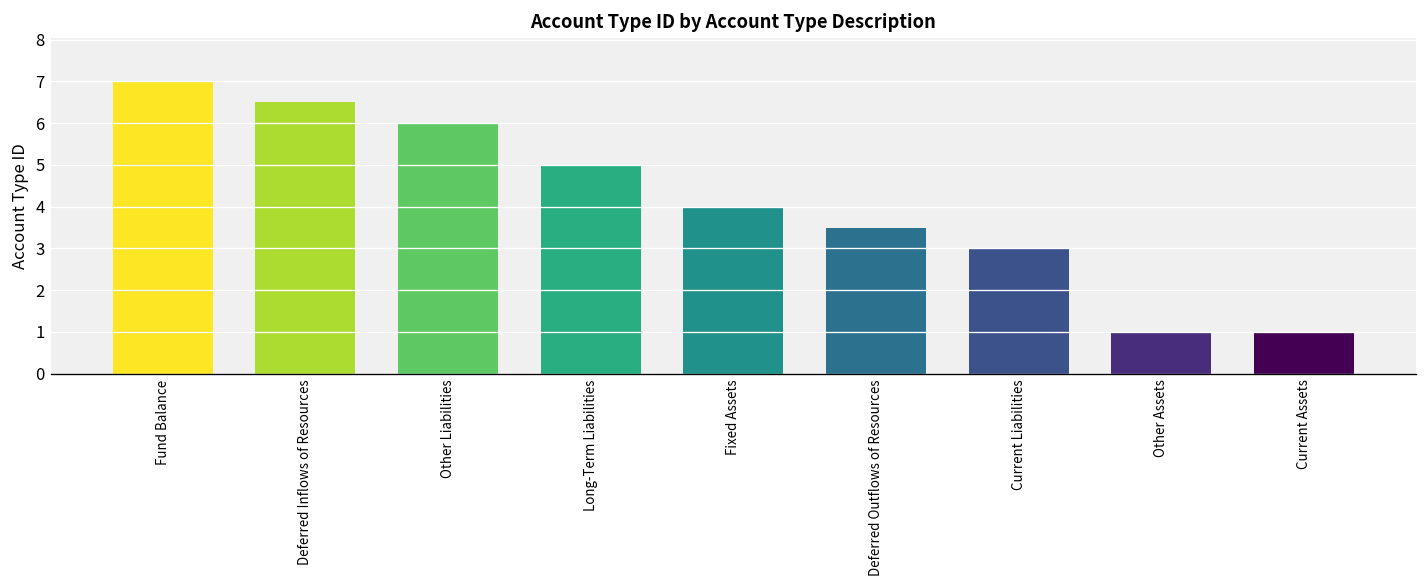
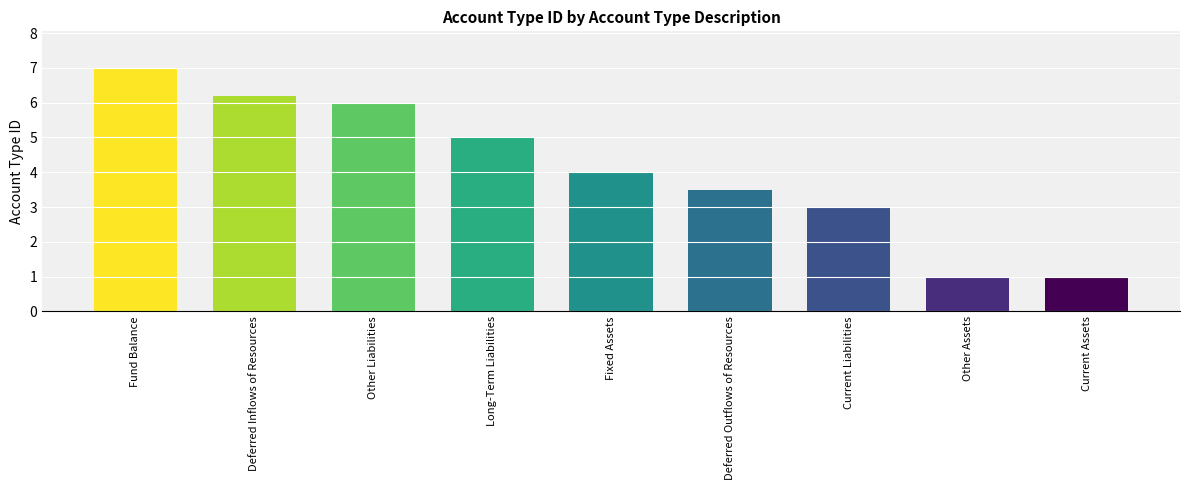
Deferred Inflows of Resources: 6.5 -> 6.2
